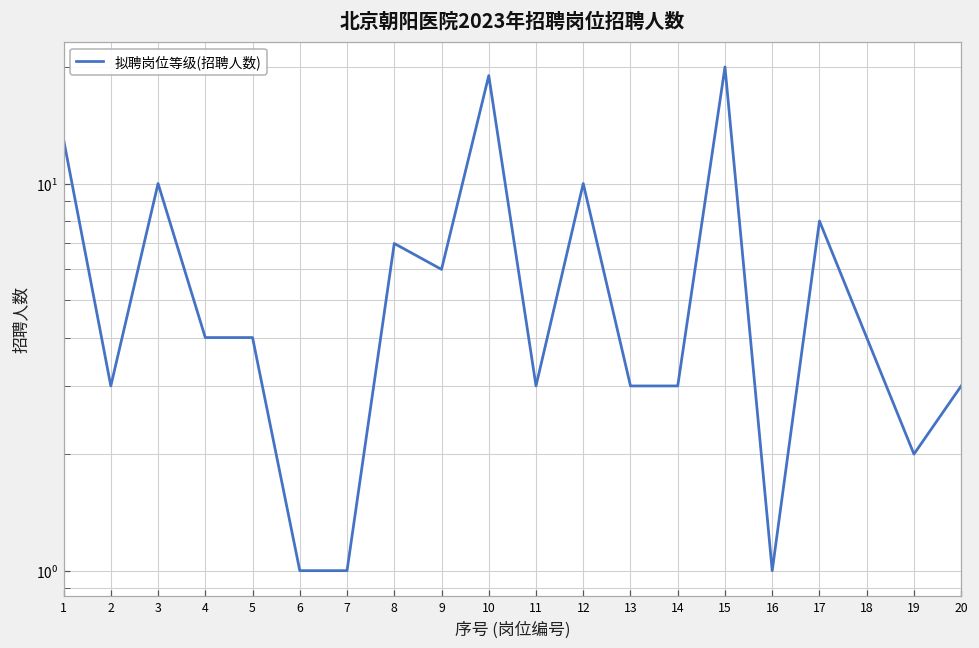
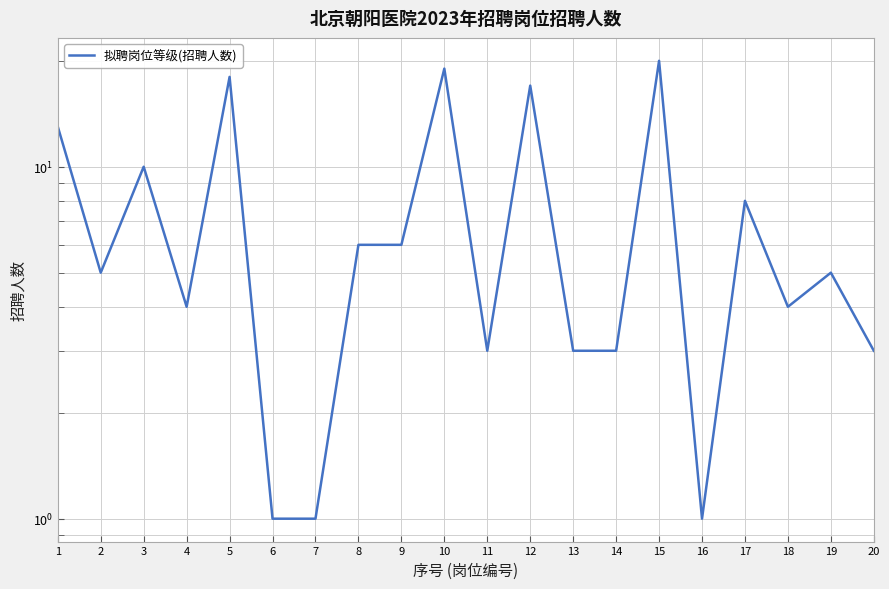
2: 3 -> 5
5: 4 -> 18
8: 7 -> 6
12: 10 -> 17
19: 2 -> 5
